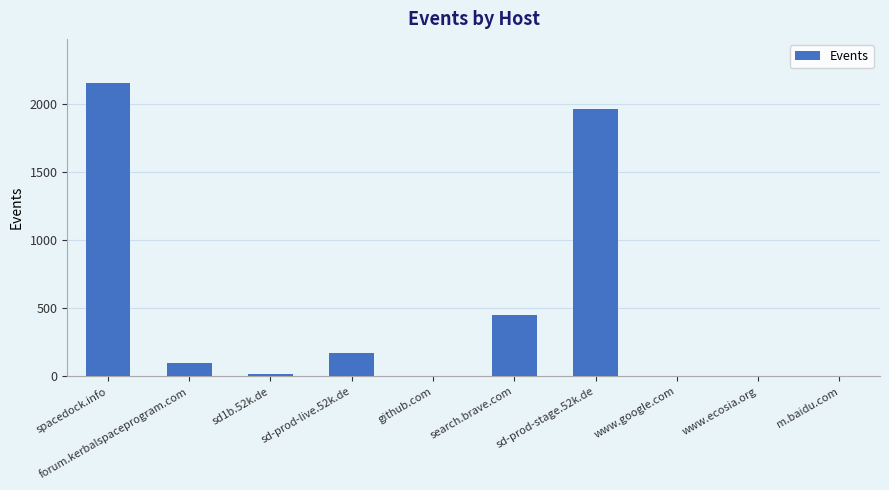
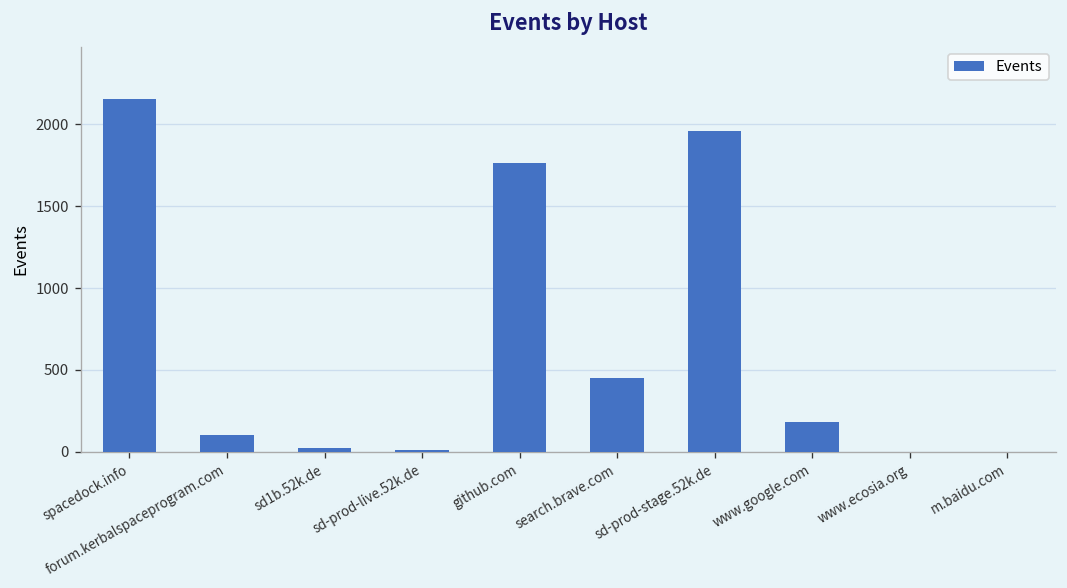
sd-prod-live.52k.de: 170 -> 10
github.com: 0 -> 1770
www.google.com: 0 -> 180
